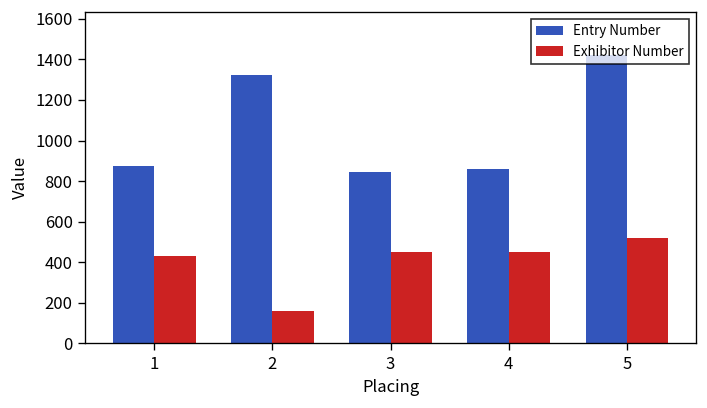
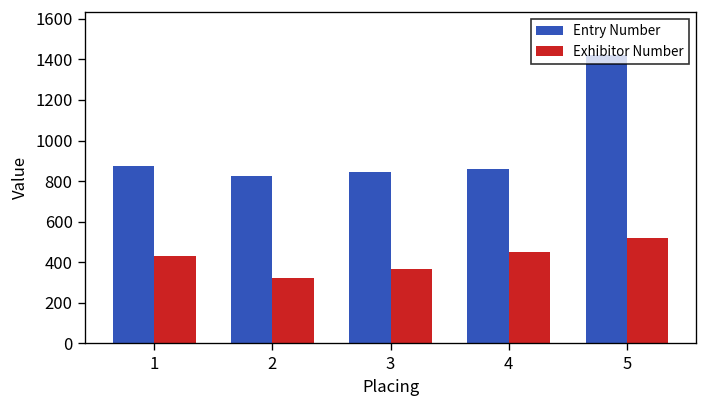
Entry Number, 2: 1330 -> 830
Exhibitor Number, 2: 160 -> 320
Exhibitor Number, 3: 450 -> 370
